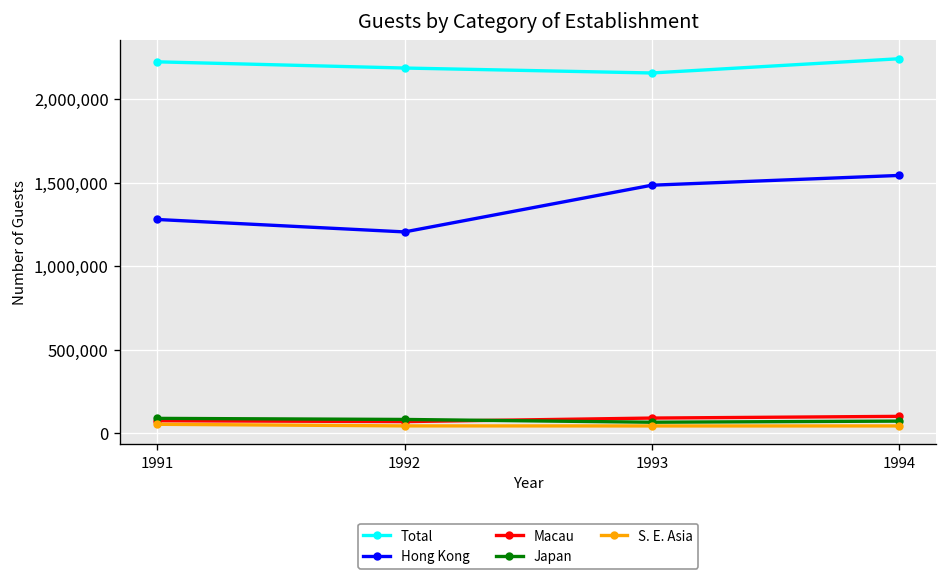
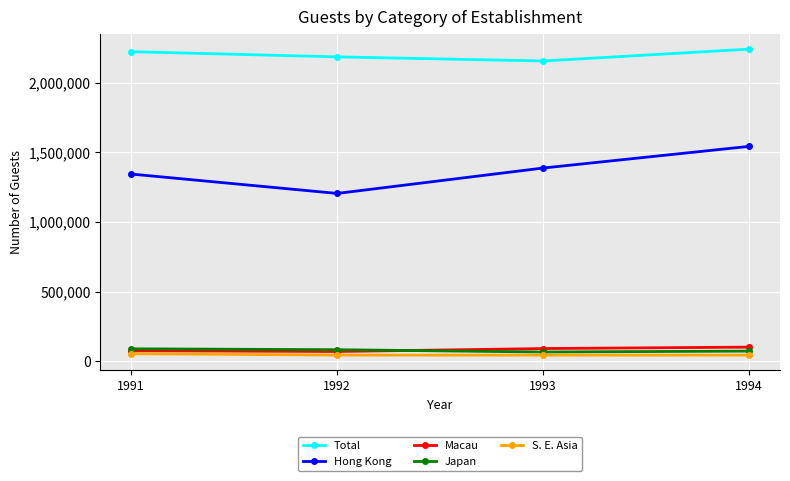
Hong Kong, 1991: 1,280,000 -> 1,340,000
Hong Kong, 1993: 1,480,000 -> 1,390,000
